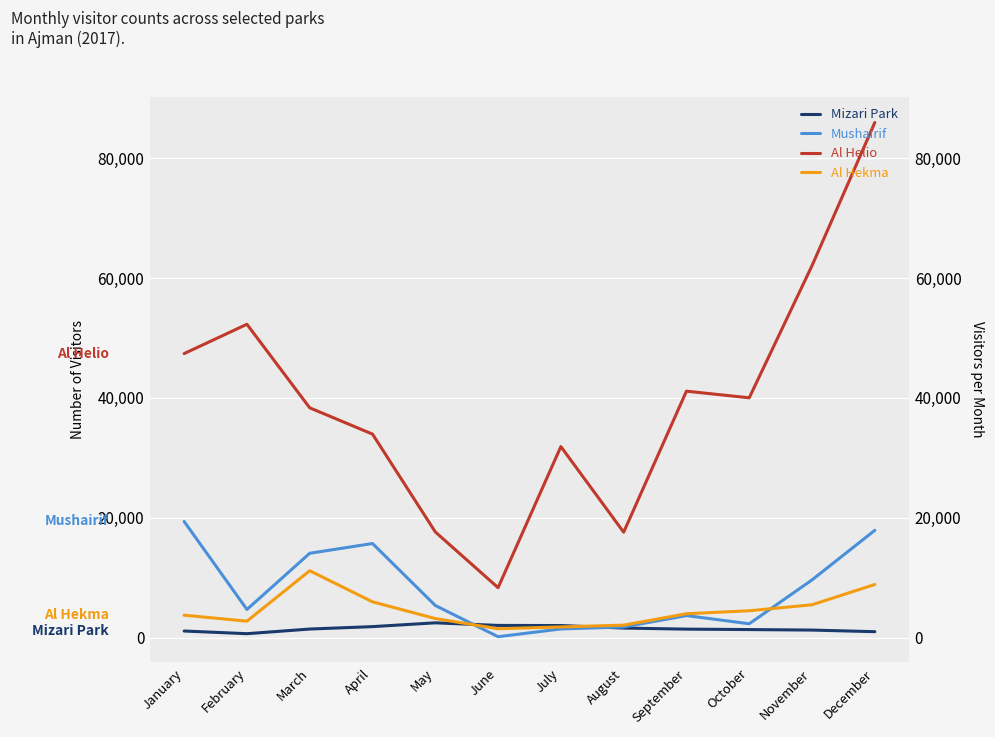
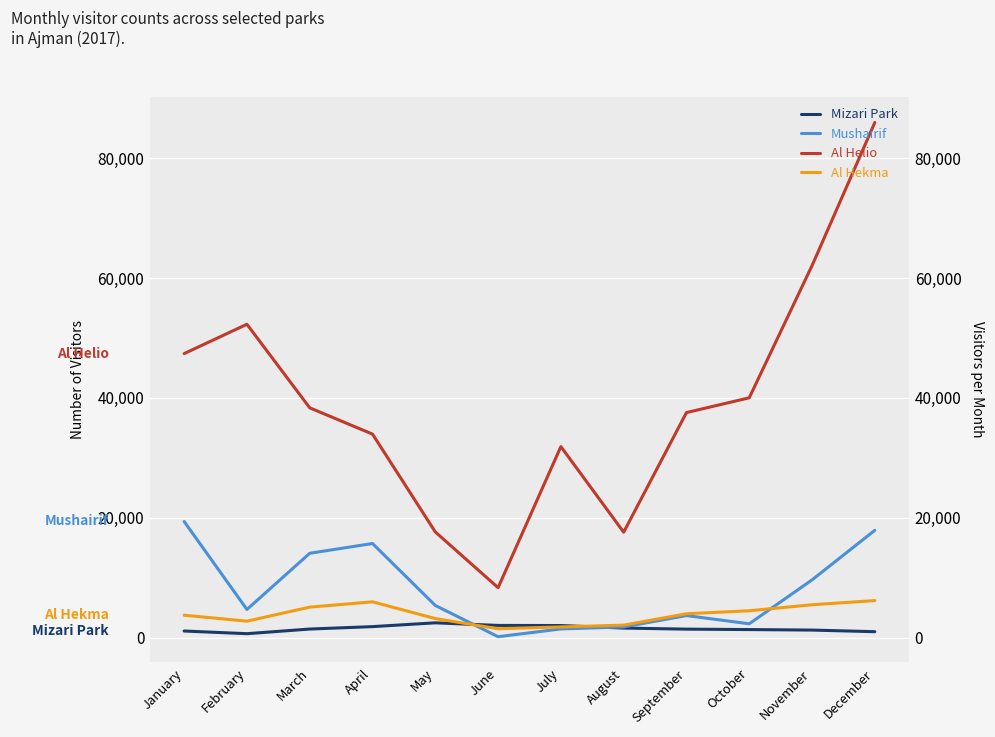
Al Hekma, March: 11,000 -> 5,000
Al Helio, September: 41,000 -> 38,000
Al Hekma, December: 9,000 -> 6,000
